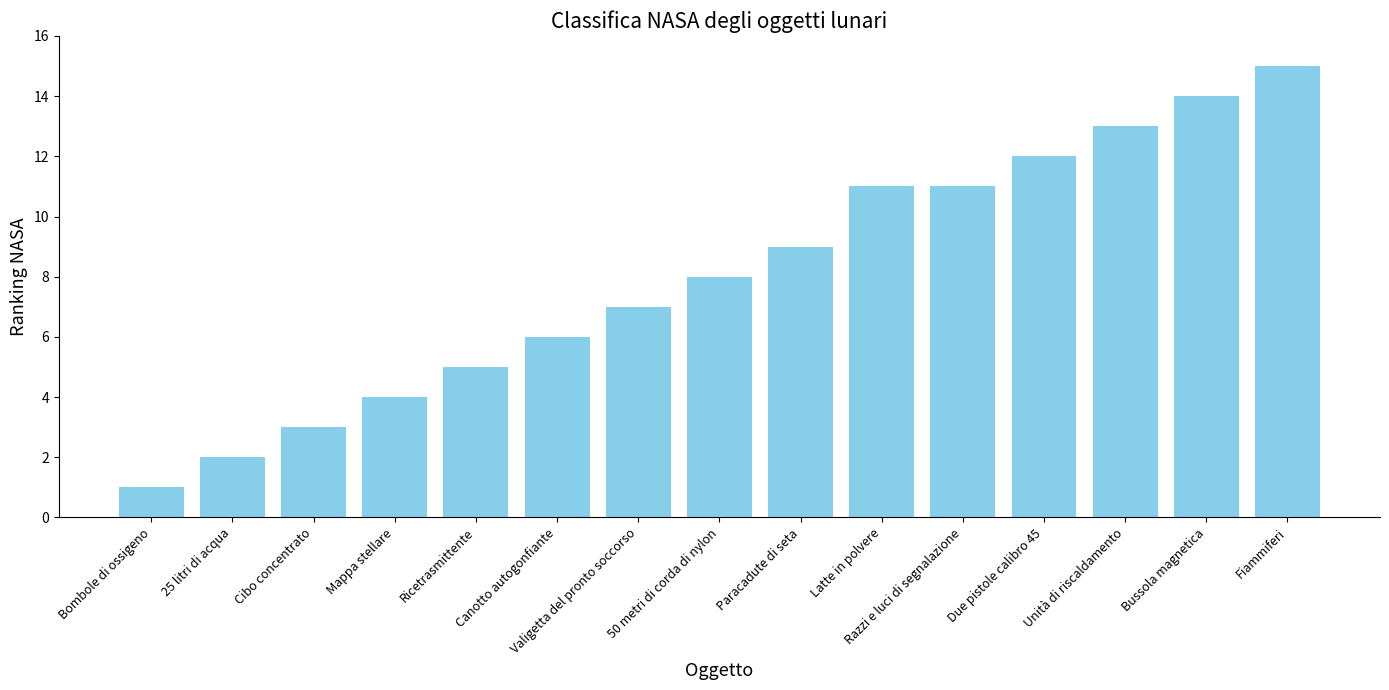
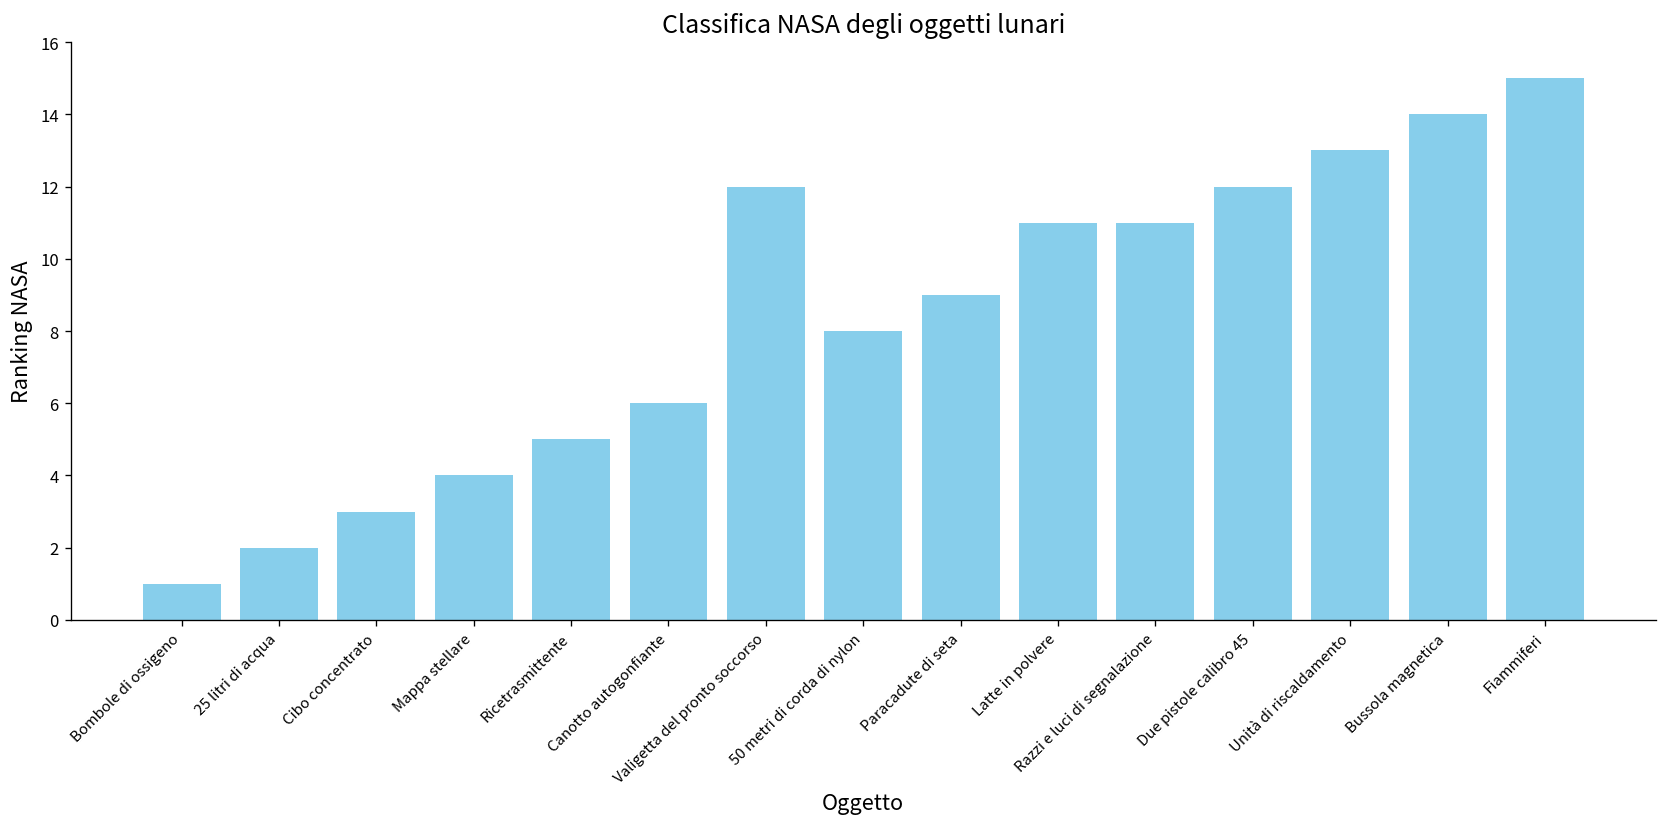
Valigetta del pronto soccorso: 7 -> 12
